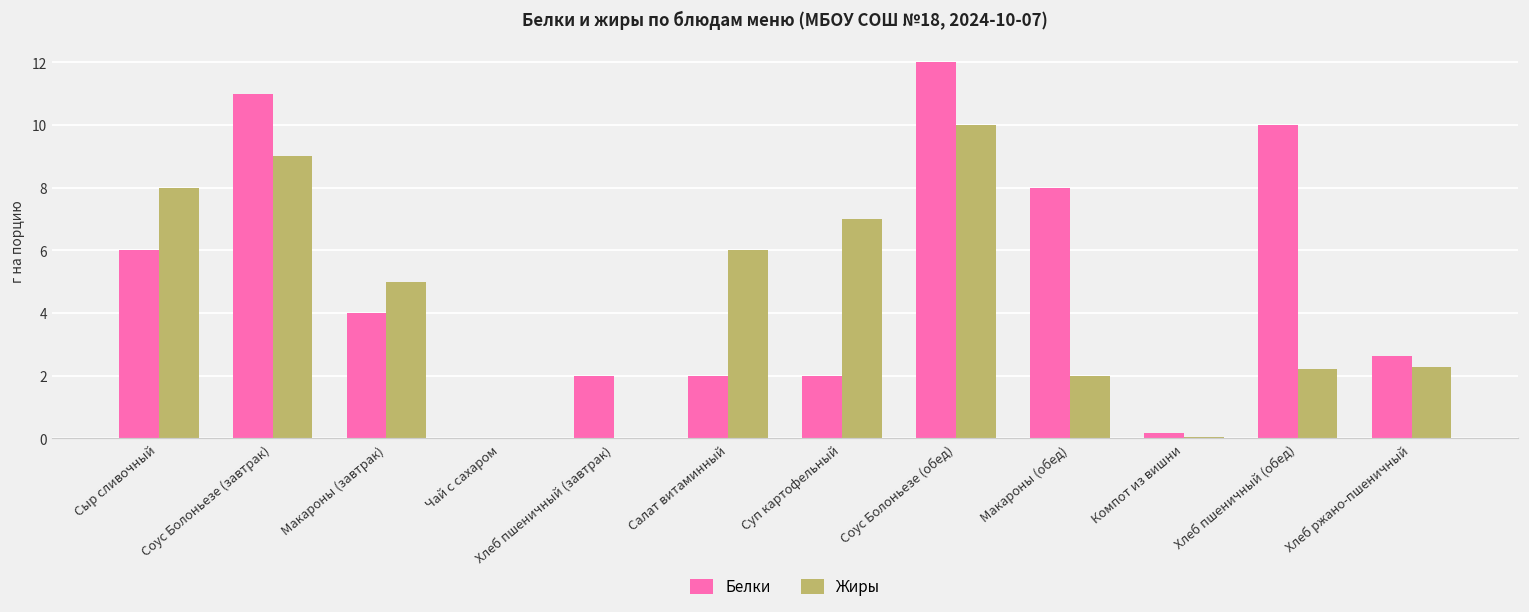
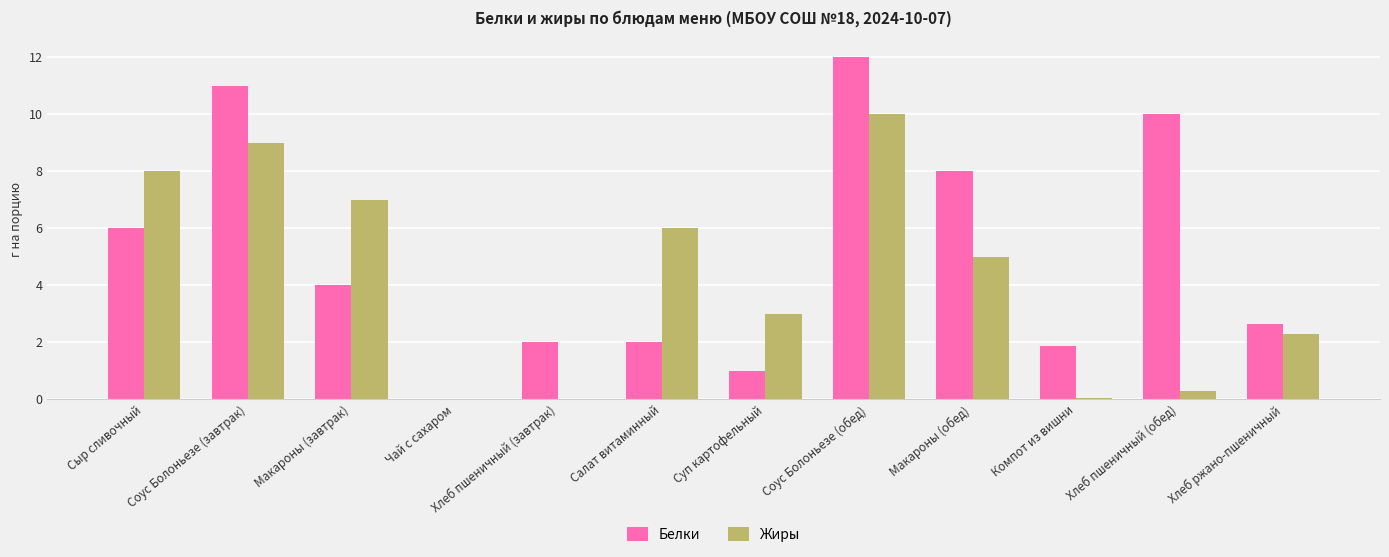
Жиры, Макароны (завтрак): 5 -> 7
Белки, Суп картофельный: 2 -> 1
Жиры, Суп картофельный: 7 -> 3
Жиры, Макароны (обед): 2 -> 5
Белки, Компот из вишни: 0.2 -> 1.9
Жиры, Хлеб пшеничный (обед): 2.2 -> 0.3
